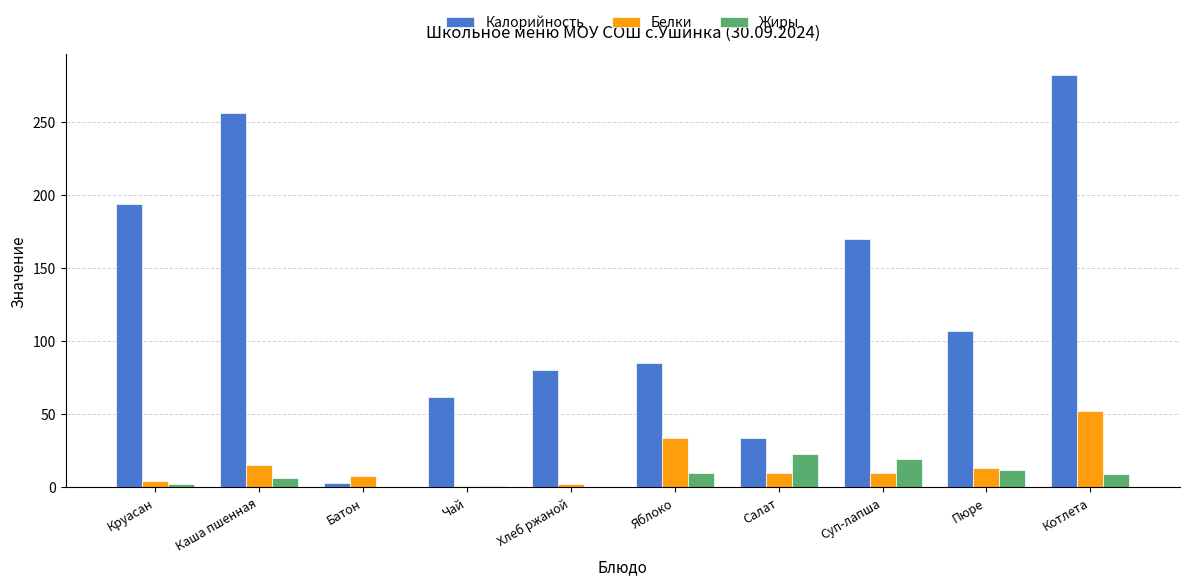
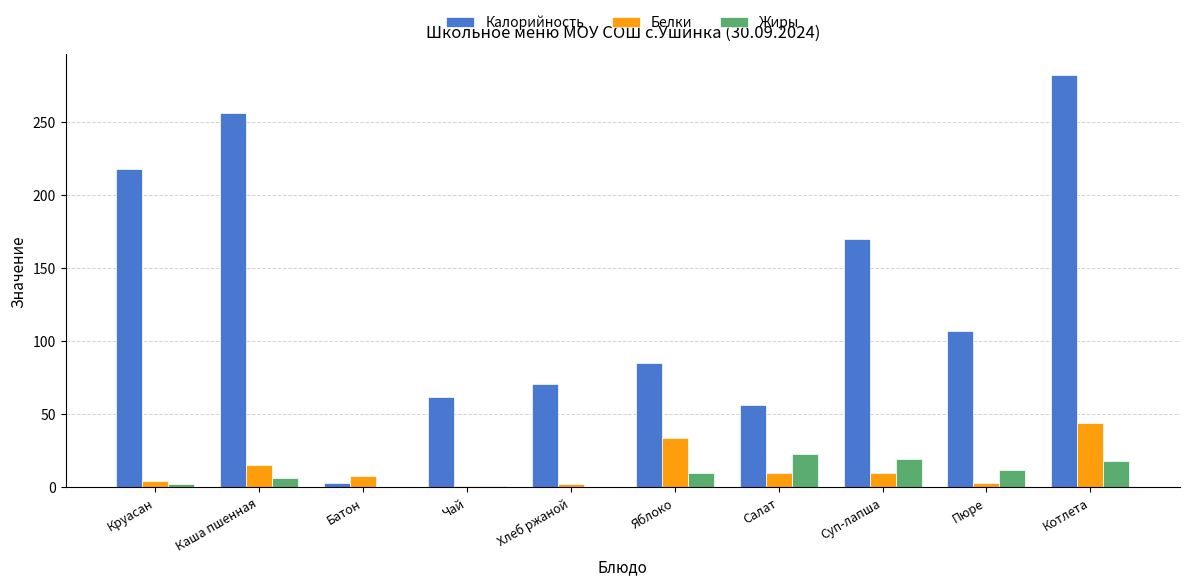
Калорийность, Круасан: 194 -> 218
Калорийность, Хлеб ржаной: 81 -> 71
Калорийность, Салат: 34 -> 56
Белки, Пюре: 13 -> 3
Белки, Котлета: 52 -> 44
Жиры, Котлета: 9 -> 18
